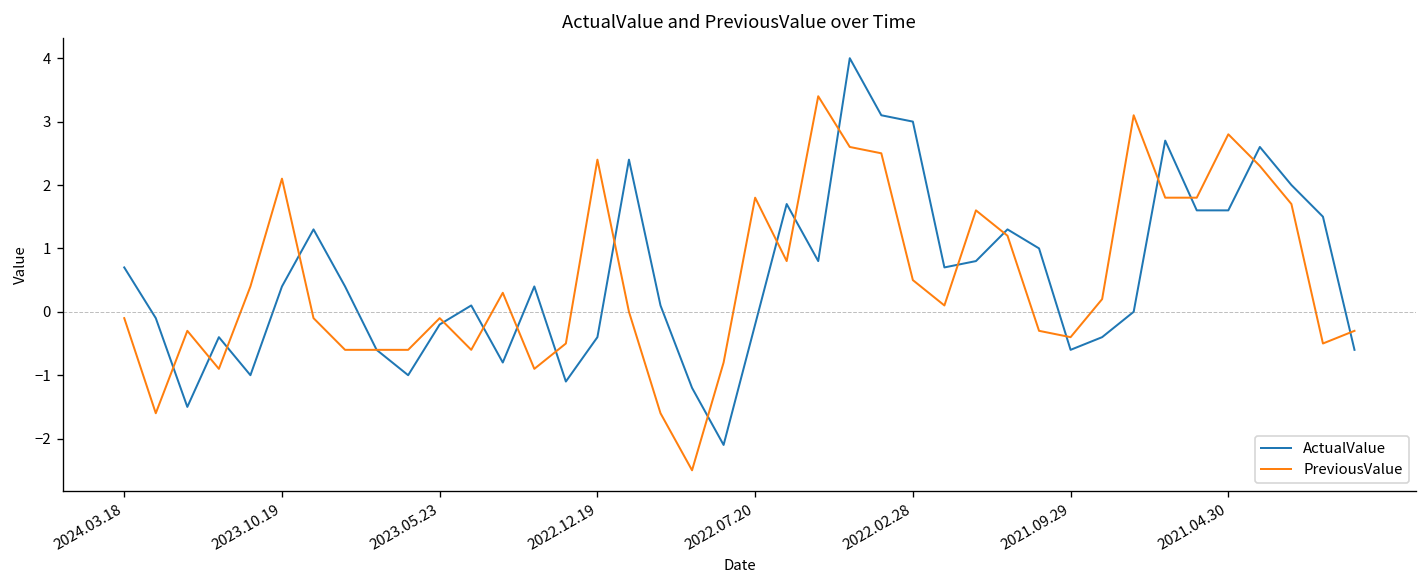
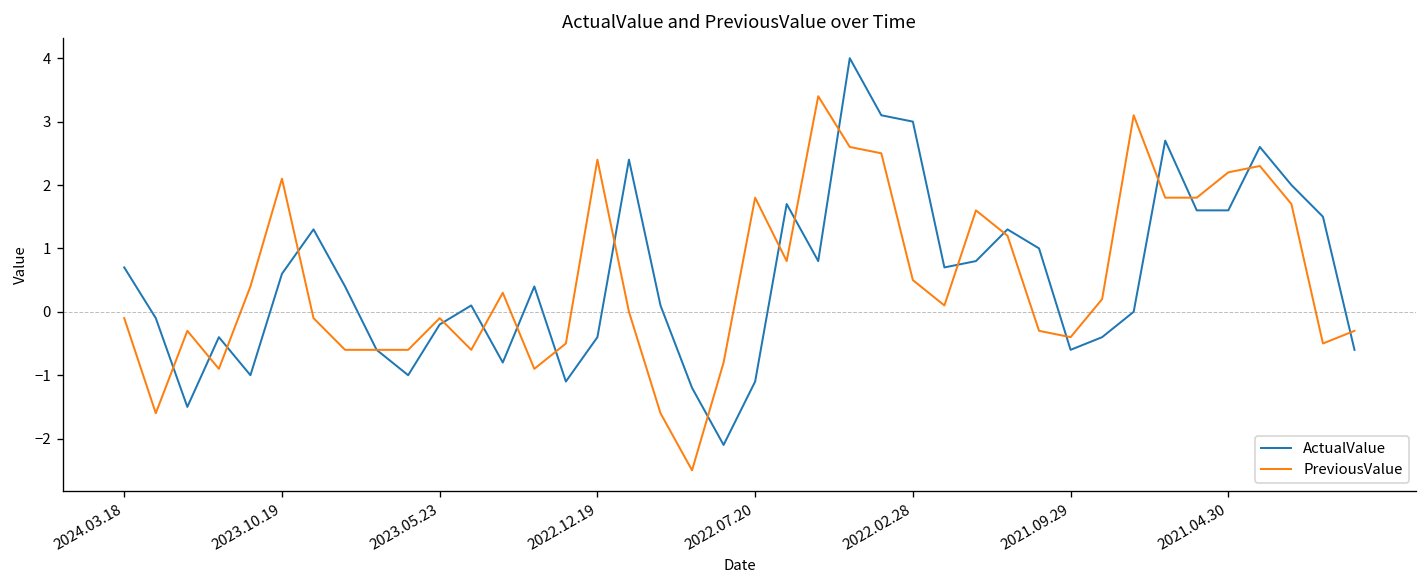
ActualValue, 2023.10.19: 0.4 -> 0.6
ActualValue, 2022.07.20: -0.2 -> -1.1
PreviousValue, 2021.04.30: 2.8 -> 2.2
